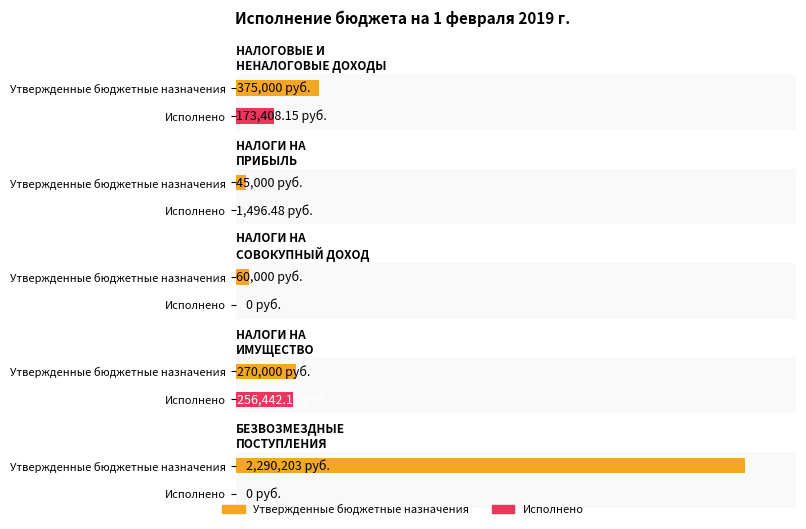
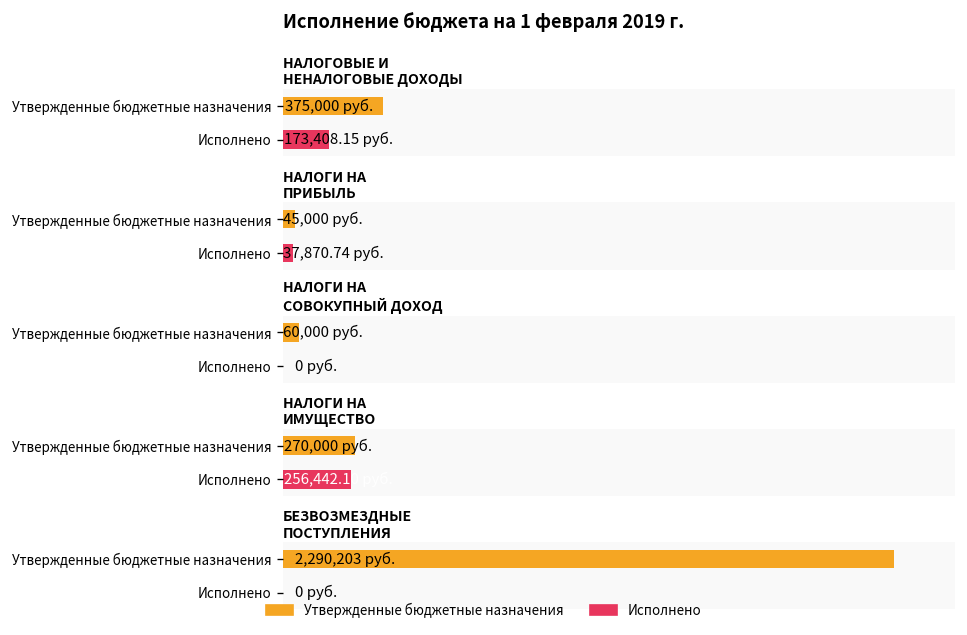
НАЛОГИ НА ПРИБЫЛЬ, Исполнено: 1,496.48 -> 37,870.74
